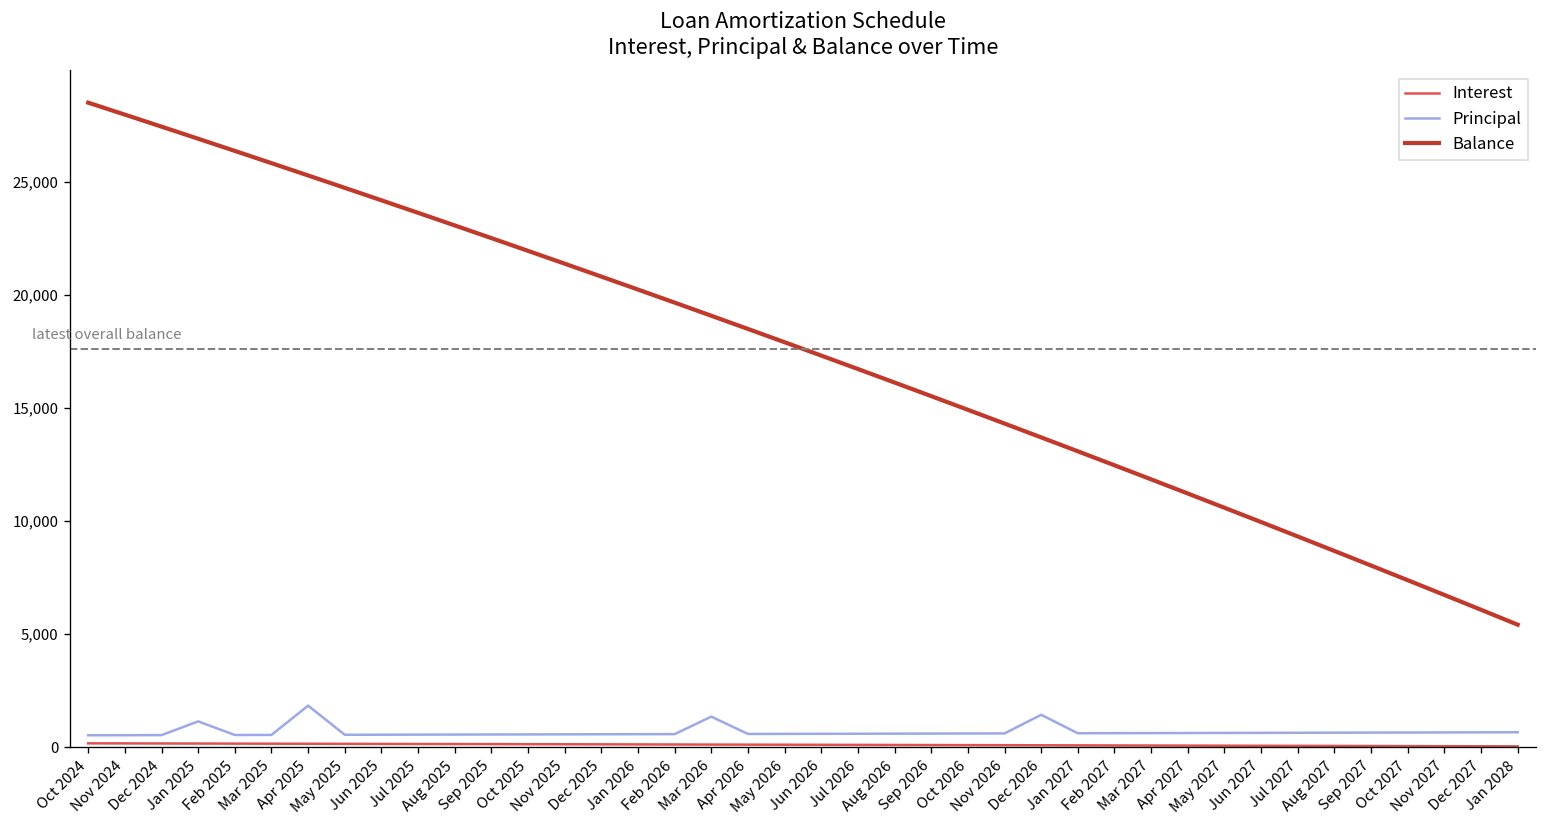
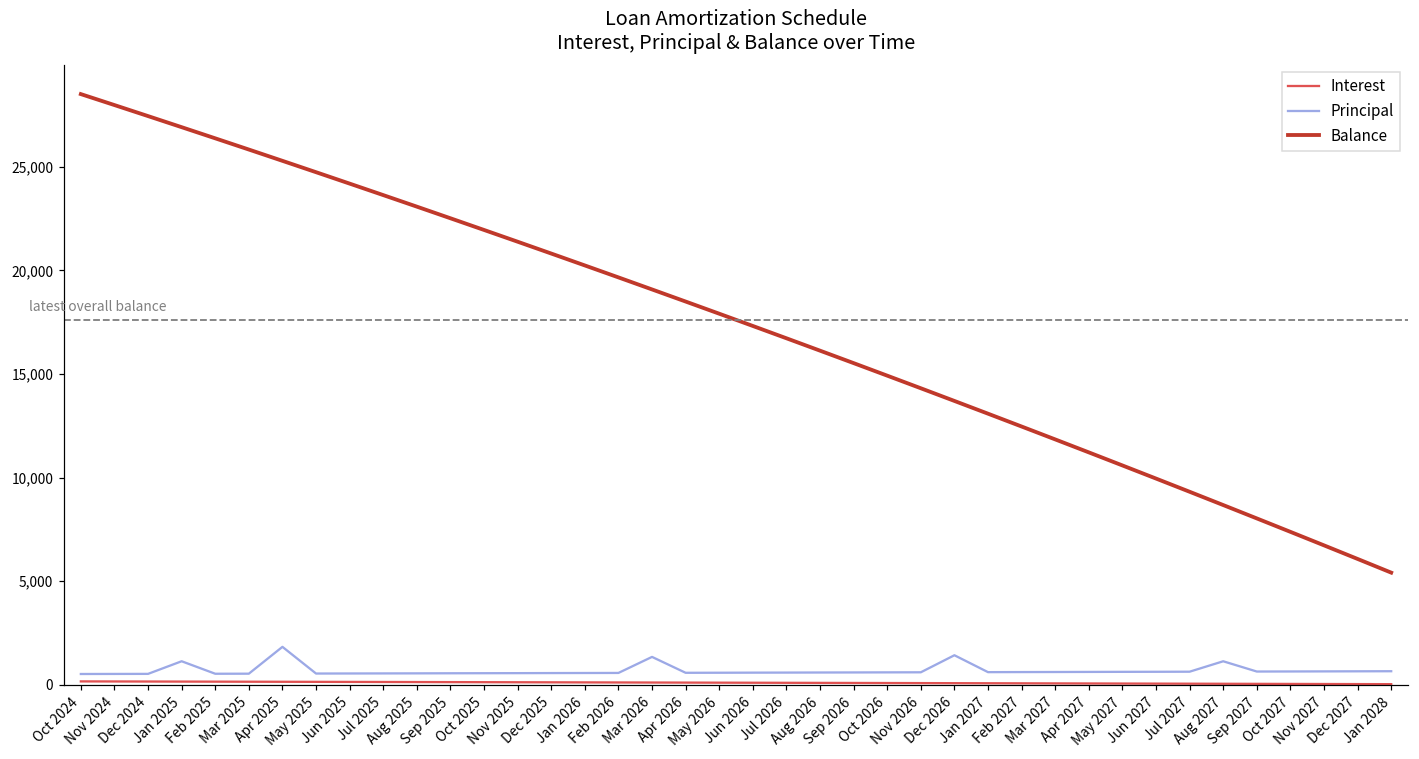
Principal, Aug 2027: 600 -> 1,100
